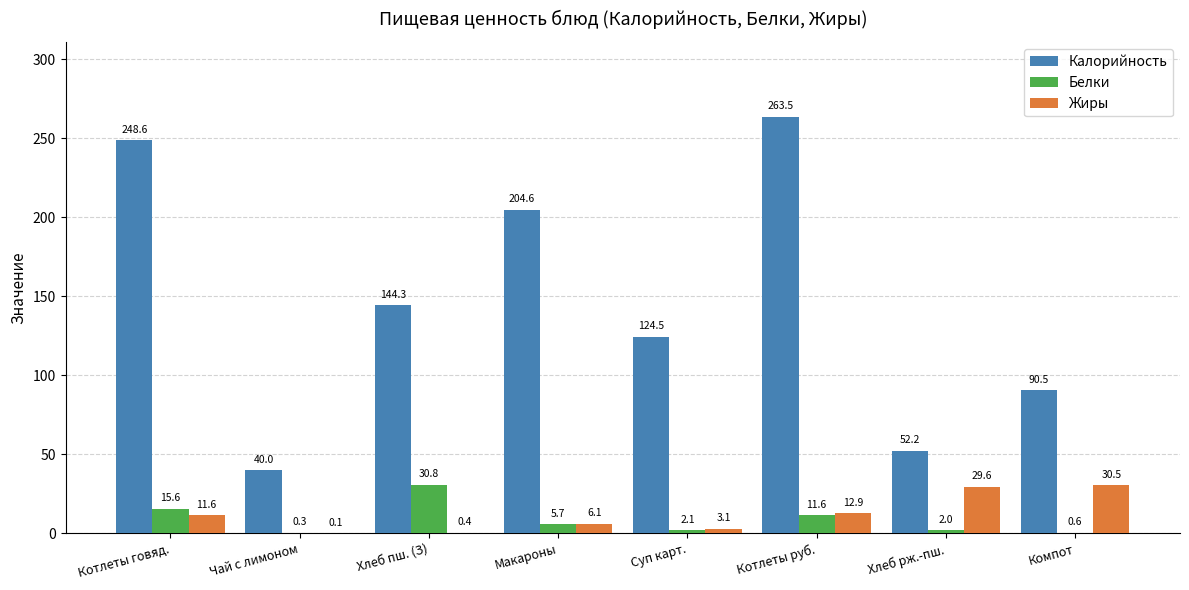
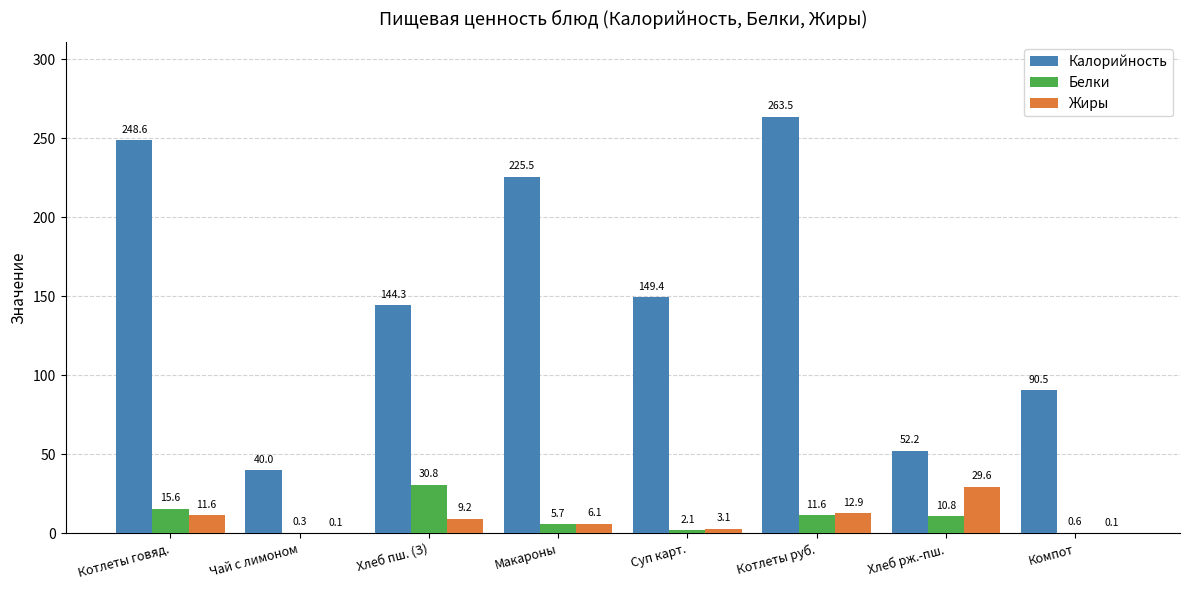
Жиры, Хлеб пш. (З): 0.4 -> 9.2
Калорийность, Макароны: 204.6 -> 225.5
Калорийность, Суп карт.: 124.5 -> 149.4
Белки, Хлеб рж.-пш.: 2.0 -> 10.8
Жиры, Компот: 30.5 -> 0.1
